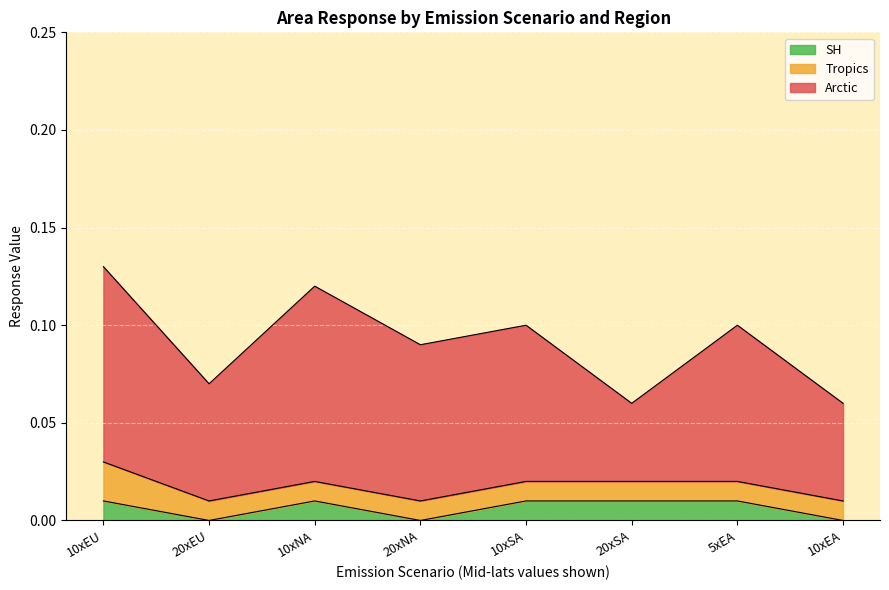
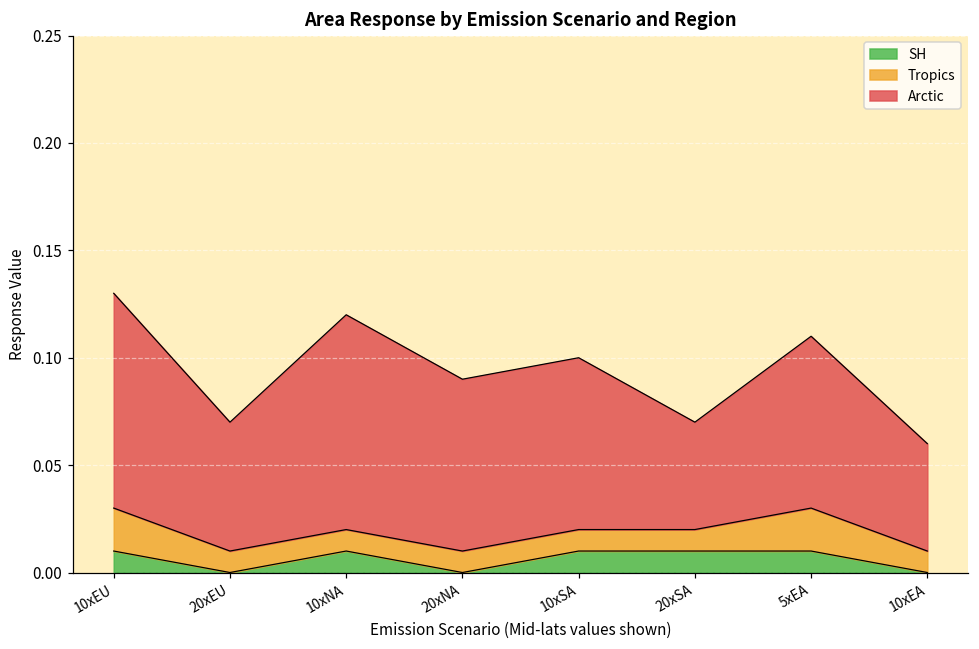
Arctic, 20xSA: 0.04 -> 0.05
Tropics, 5xEA: 0.01 -> 0.02
